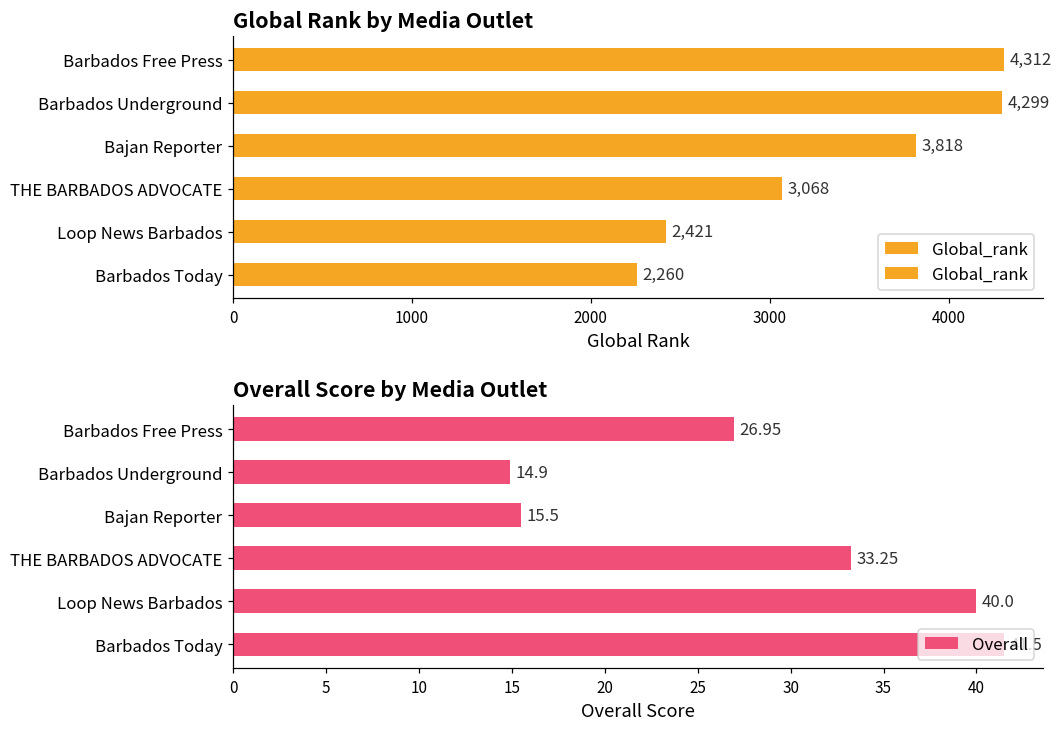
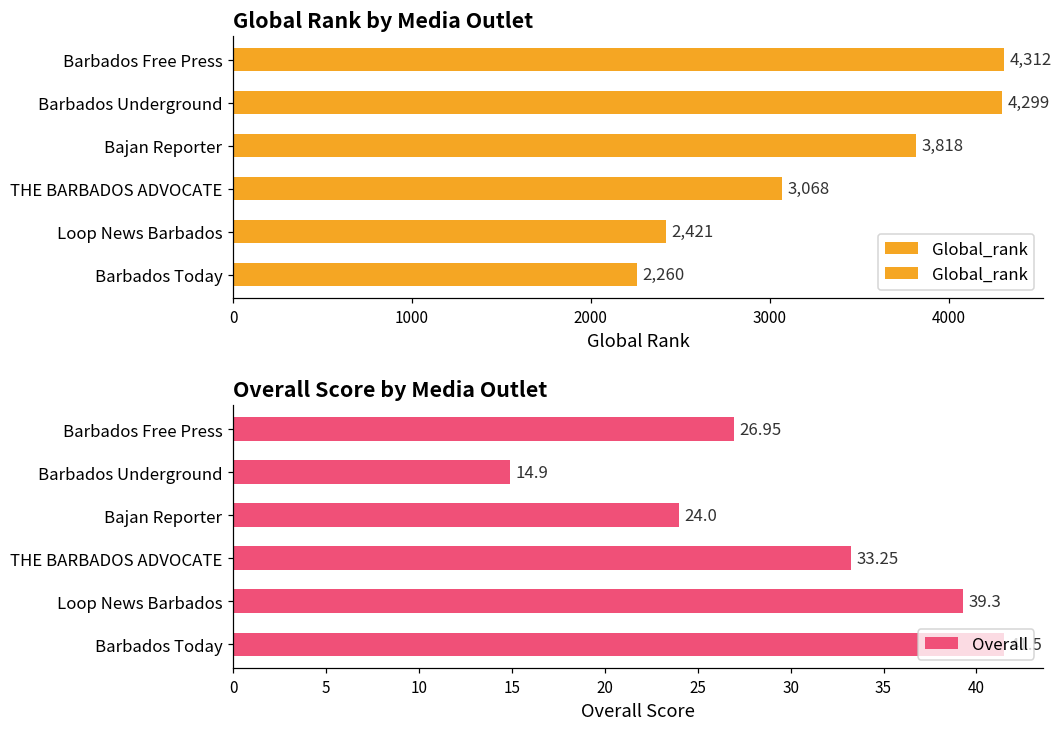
Overall Score by Media Outlet, Bajan Reporter: 15.5 -> 24.0
Overall Score by Media Outlet, Loop News Barbados: 40.0 -> 39.3
